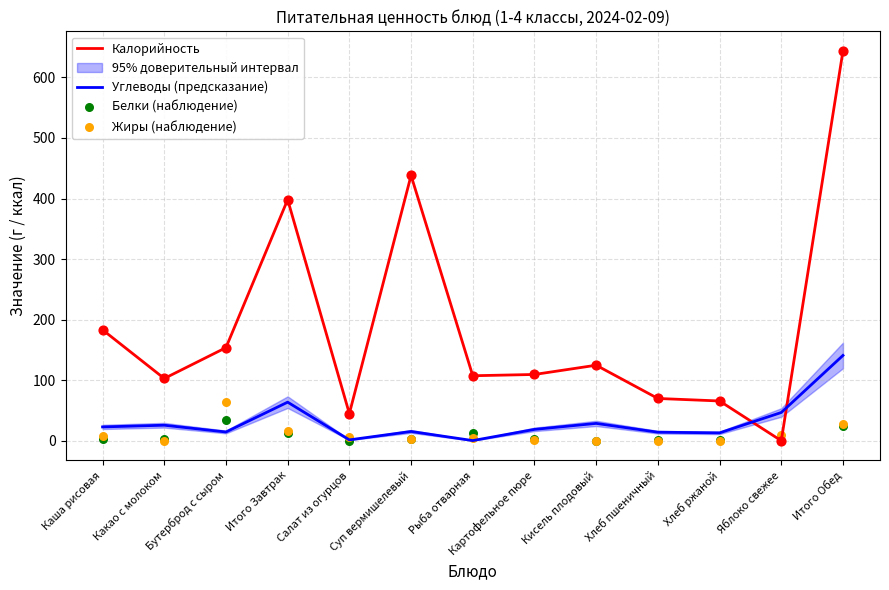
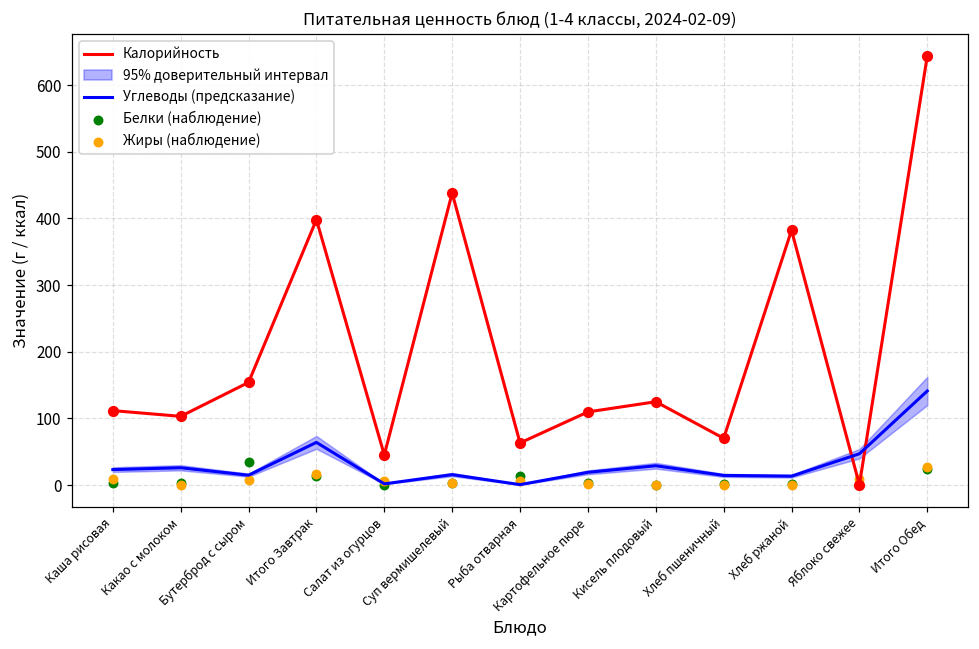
Калорийность, Каша рисовая: 180 -> 110
Жиры (наблюдение), Бутерброд с сыром: 60 -> 10
Калорийность, Рыба отварная: 110 -> 60
Калорийность, Хлеб ржаной: 70 -> 380
